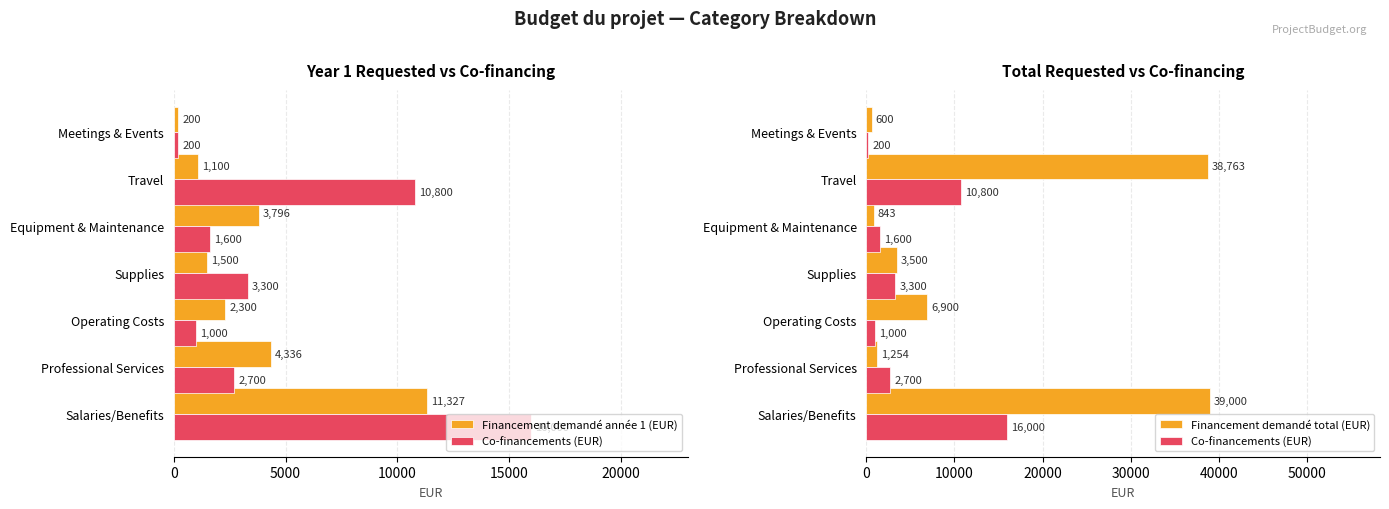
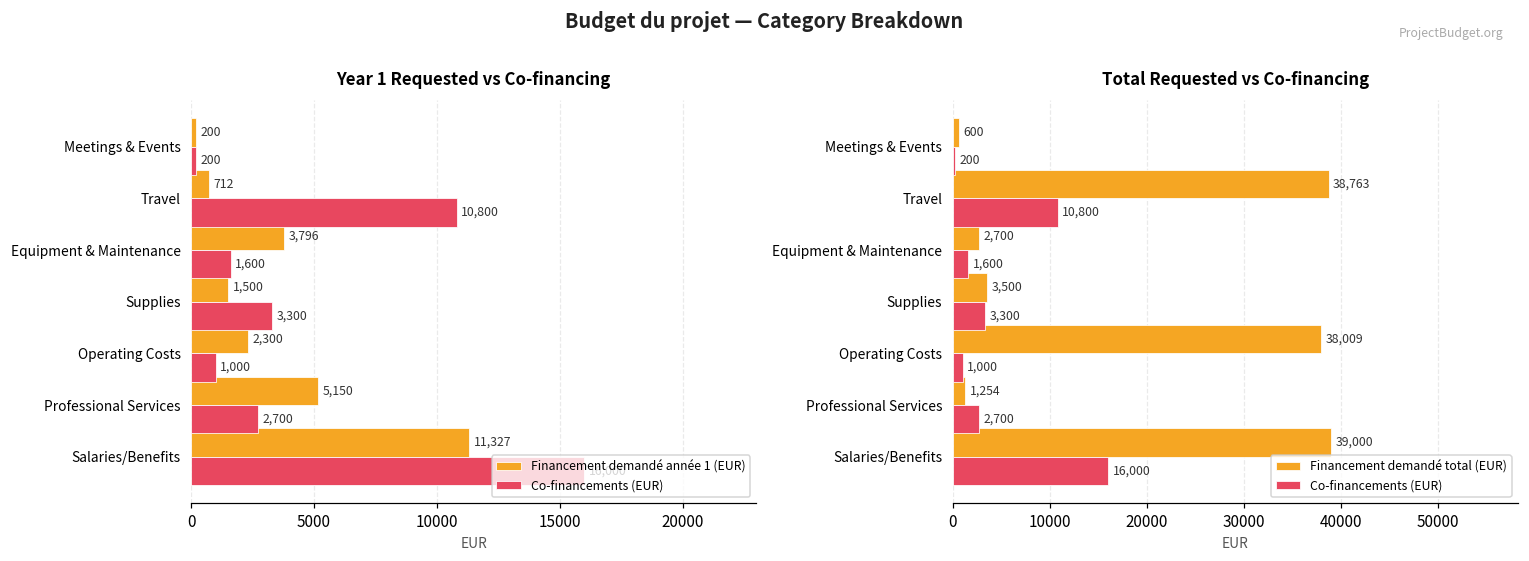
Year 1 Requested vs Co-financing, Financement demandé année 1 (EUR), Travel: 1,100 -> 712
Year 1 Requested vs Co-financing, Financement demandé année 1 (EUR), Professional Services: 4,336 -> 5,150
Total Requested vs Co-financing, Financement demandé total (EUR), Equipment & Maintenance: 843 -> 2,700
Total Requested vs Co-financing, Financement demandé total (EUR), Operating Costs: 6,900 -> 38,009
